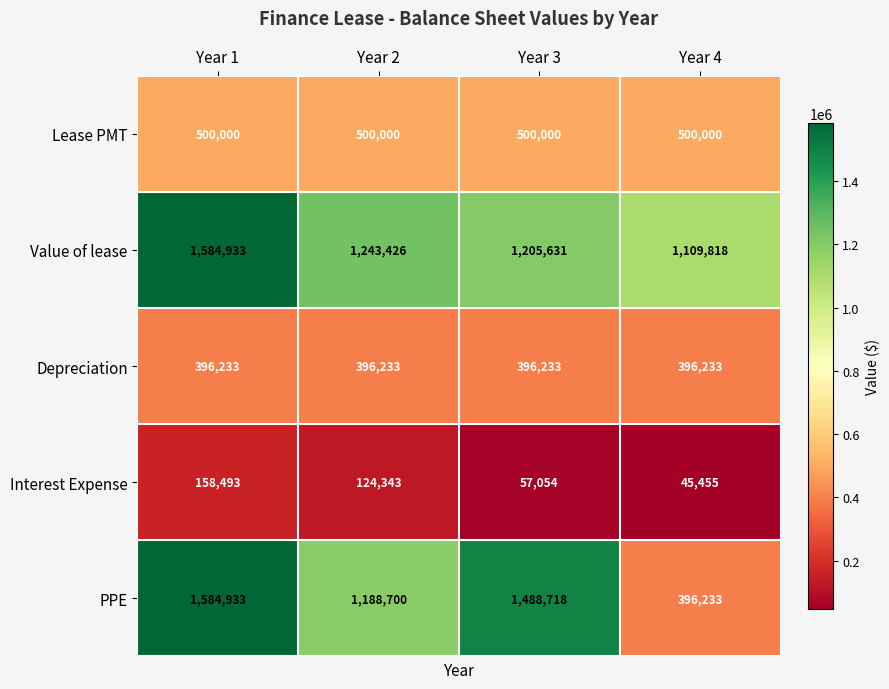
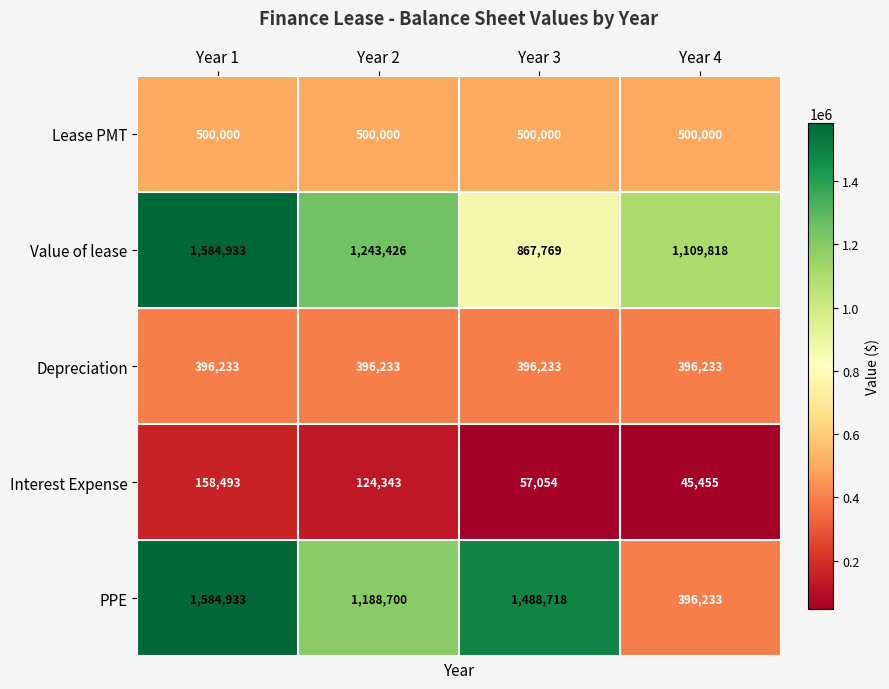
Value of lease, Year 3: 1,205,631 -> 867,769
